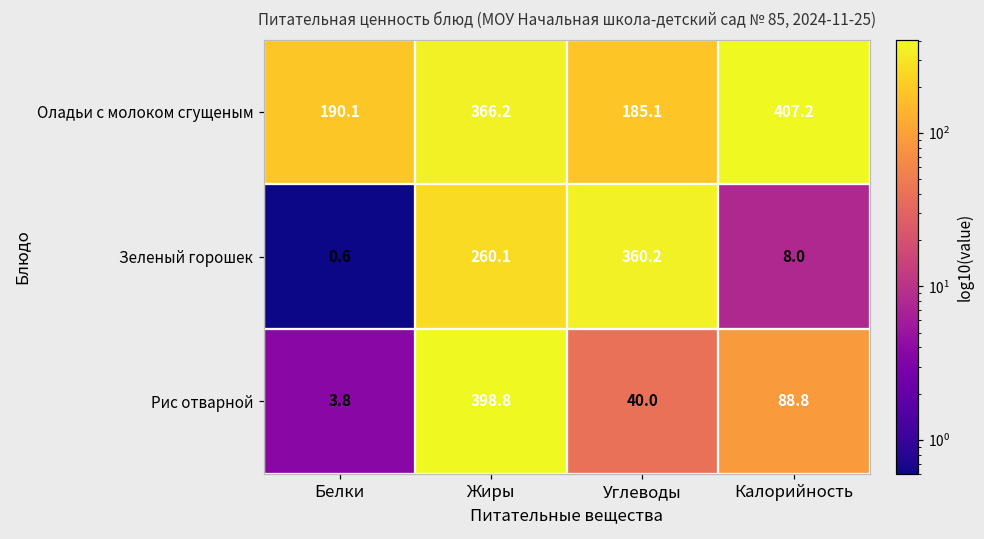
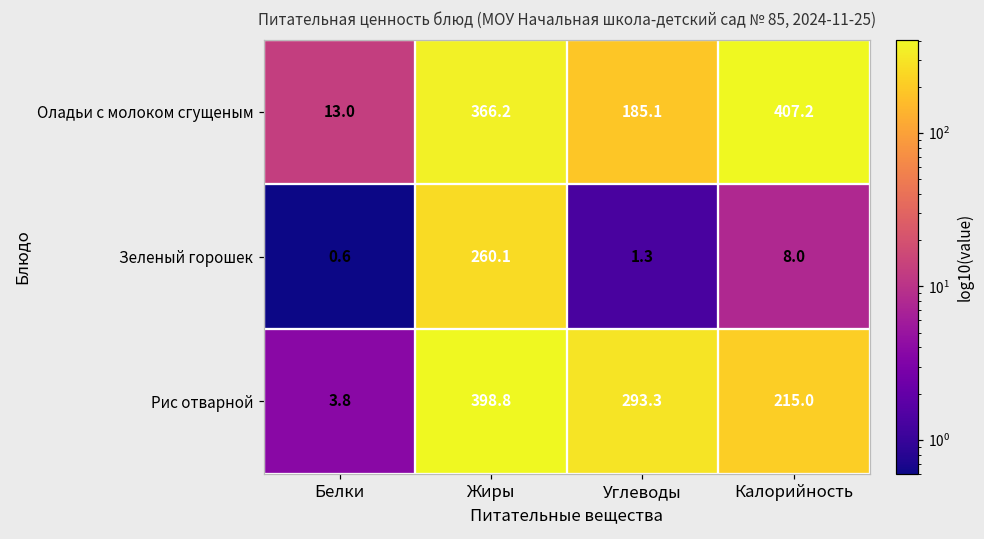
Оладьи с молоком сгущеным, Белки: 190.1 -> 13.0
Зеленый горошек, Углеводы: 360.2 -> 1.3
Рис отварной, Углеводы: 40.0 -> 293.3
Рис отварной, Калорийность: 88.8 -> 215.0
